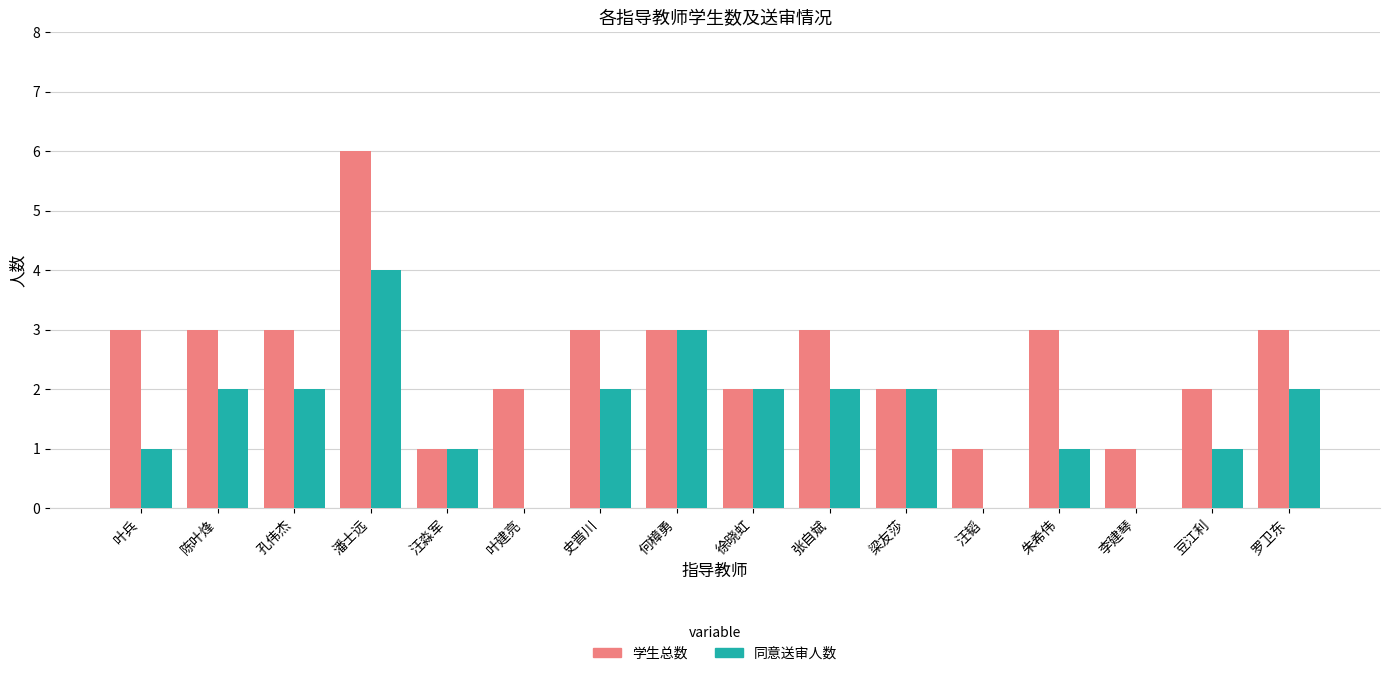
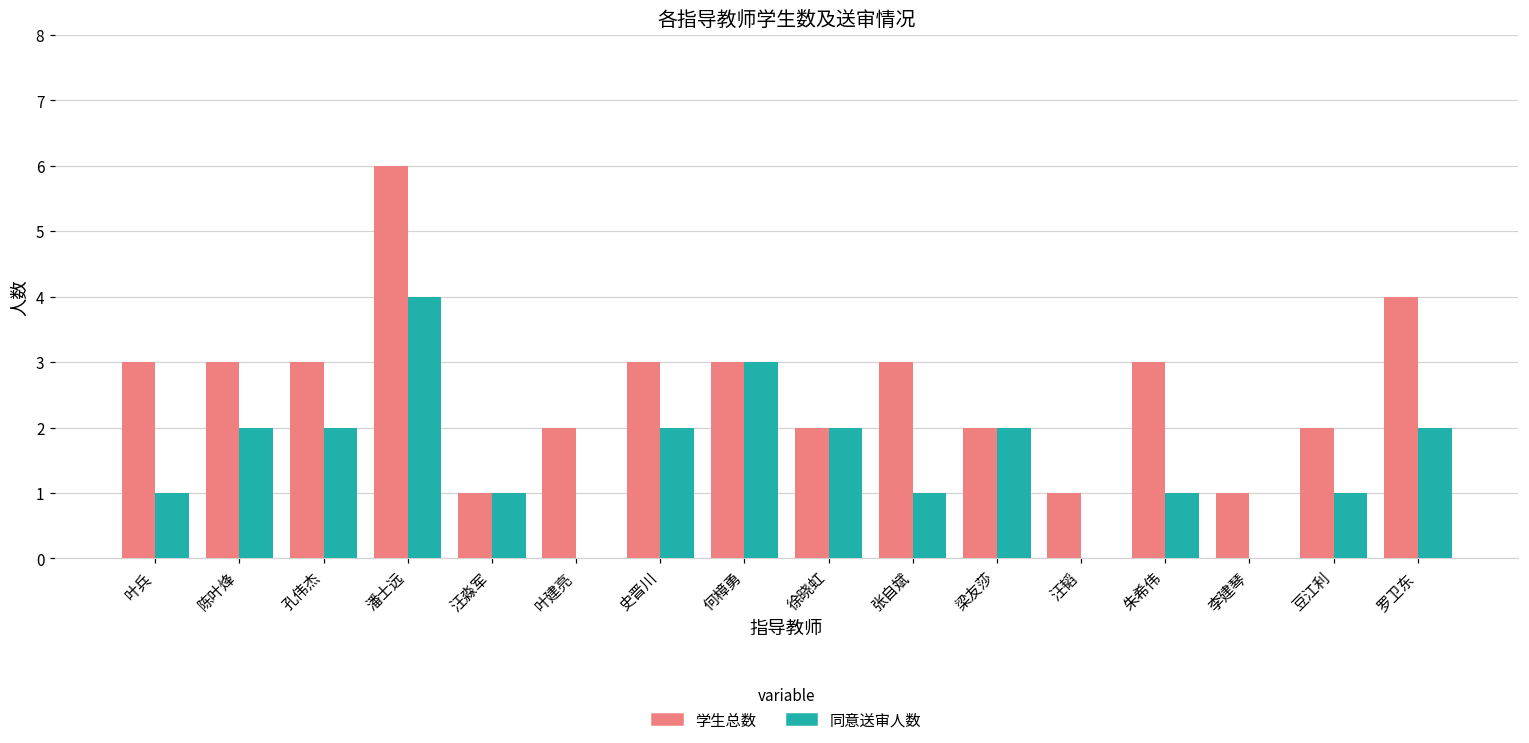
同意送审人数, 张自斌: 2 -> 1
学生总数, 罗卫东: 3 -> 4
